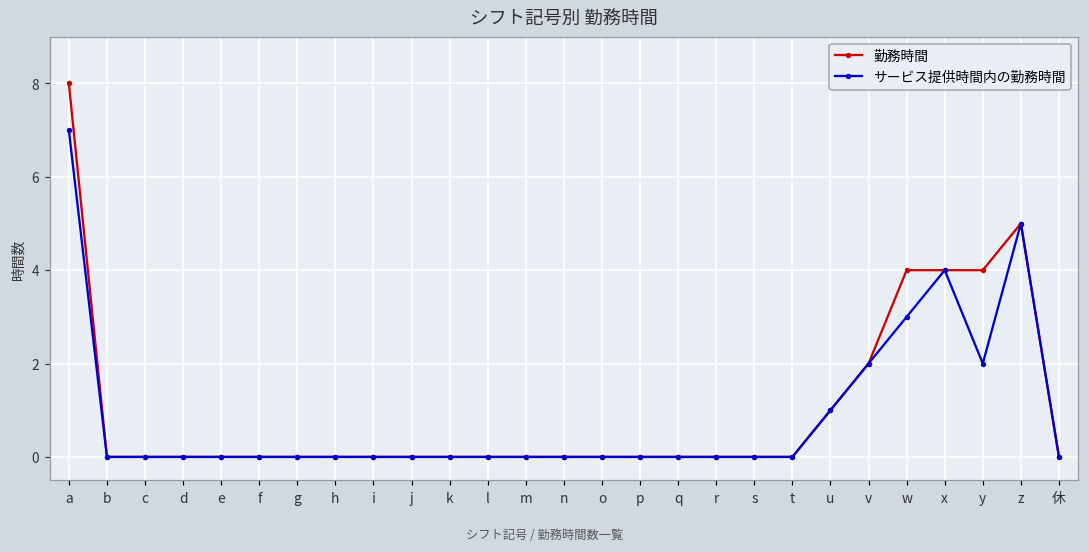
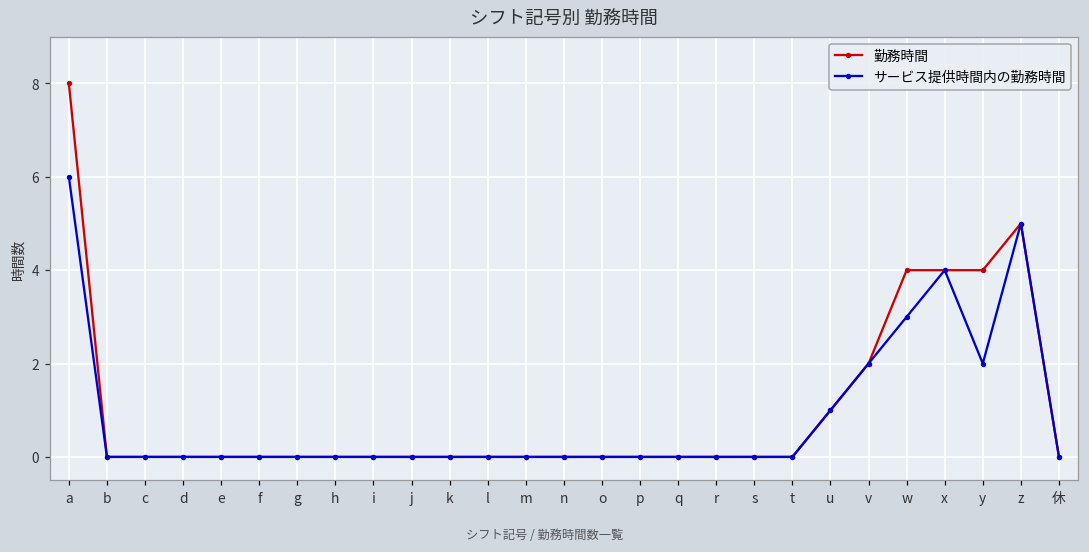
サービス提供時間内の勤務時間, a: 7 -> 6
